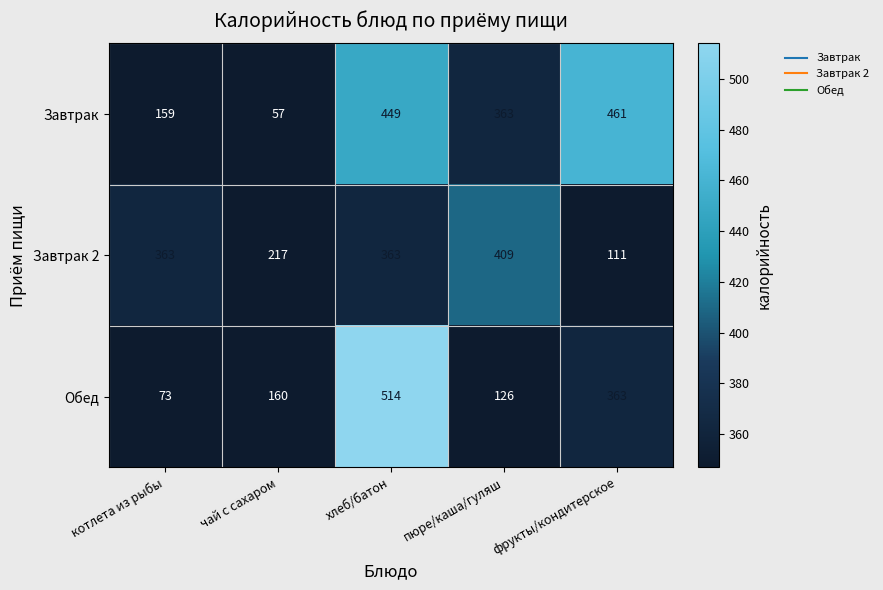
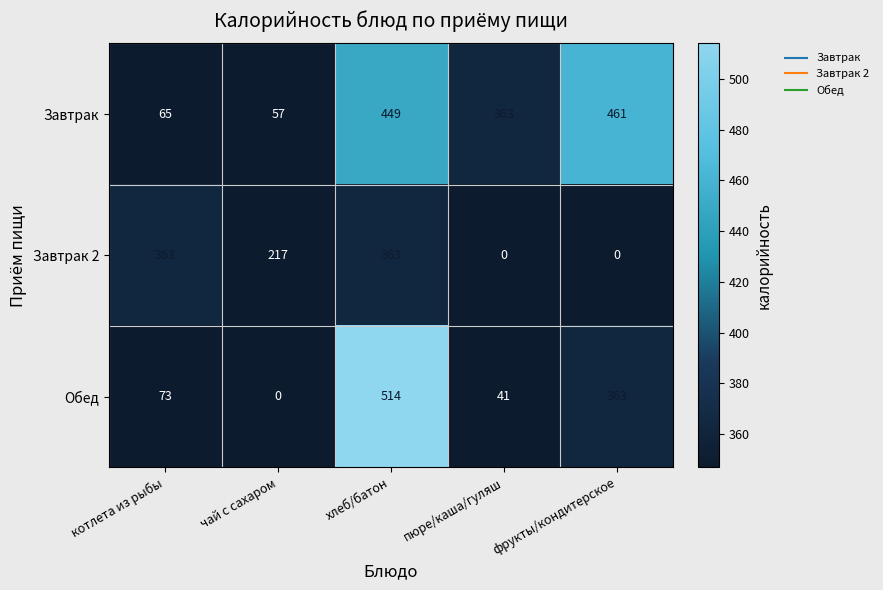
Завтрак, котлета из рыбы: 159 -> 65
Завтрак 2, пюре/каша/гуляш: 409 -> 0
Завтрак 2, фрукты/кондитерское: 111 -> 0
Обед, чай с сахаром: 160 -> 0
Обед, пюре/каша/гуляш: 126 -> 41
